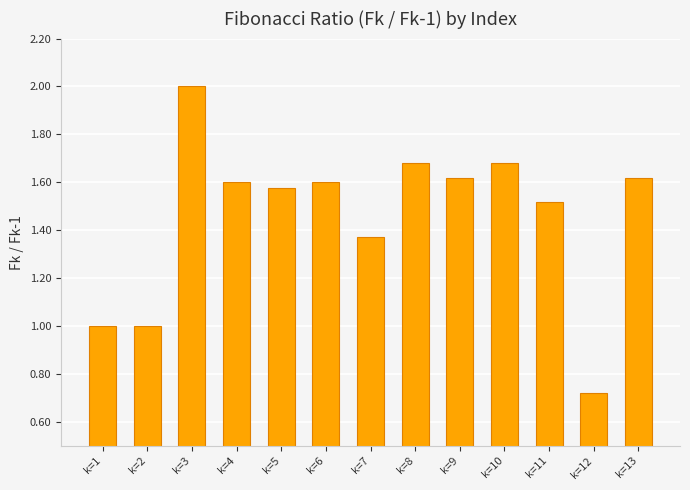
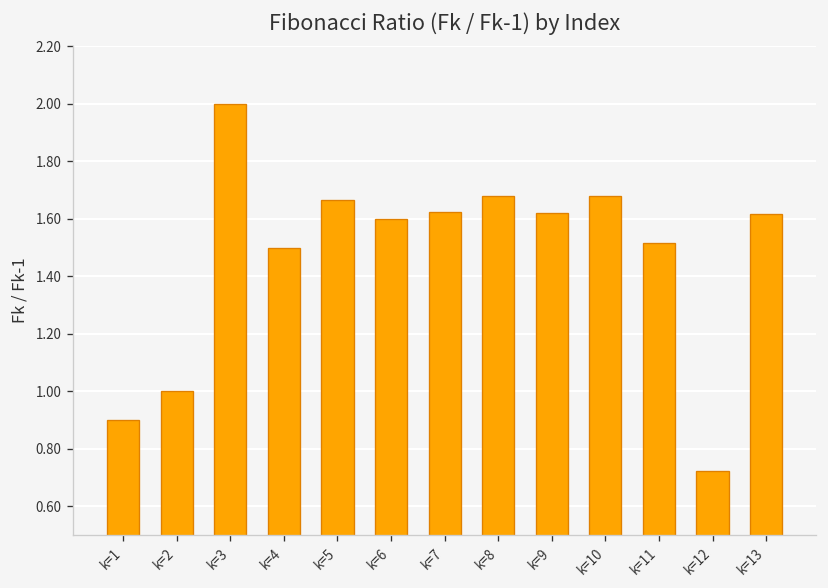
k=1: 1.0 -> 0.9
k=4: 1.6 -> 1.5
k=5: 1.58 -> 1.67
k=7: 1.37 -> 1.63
